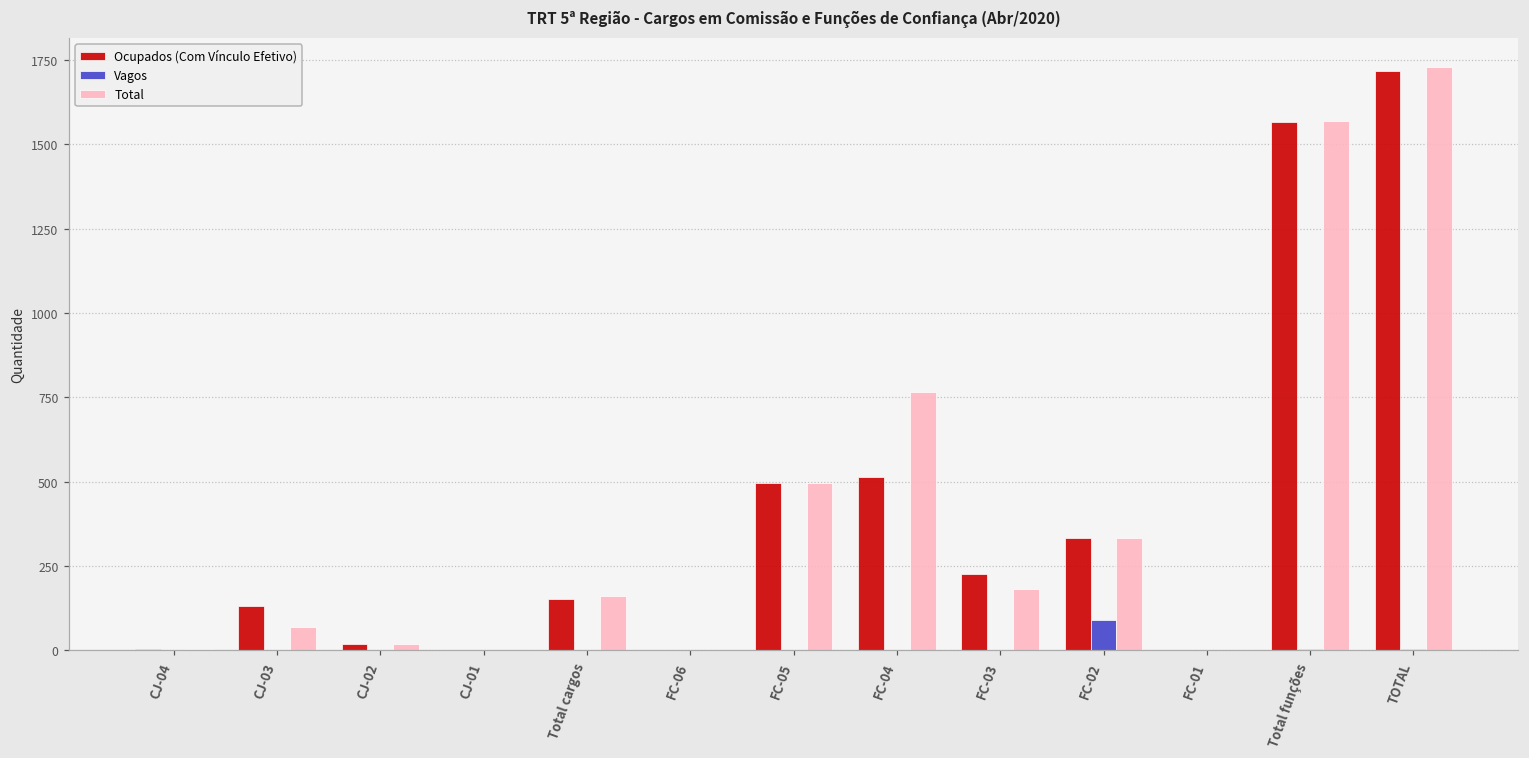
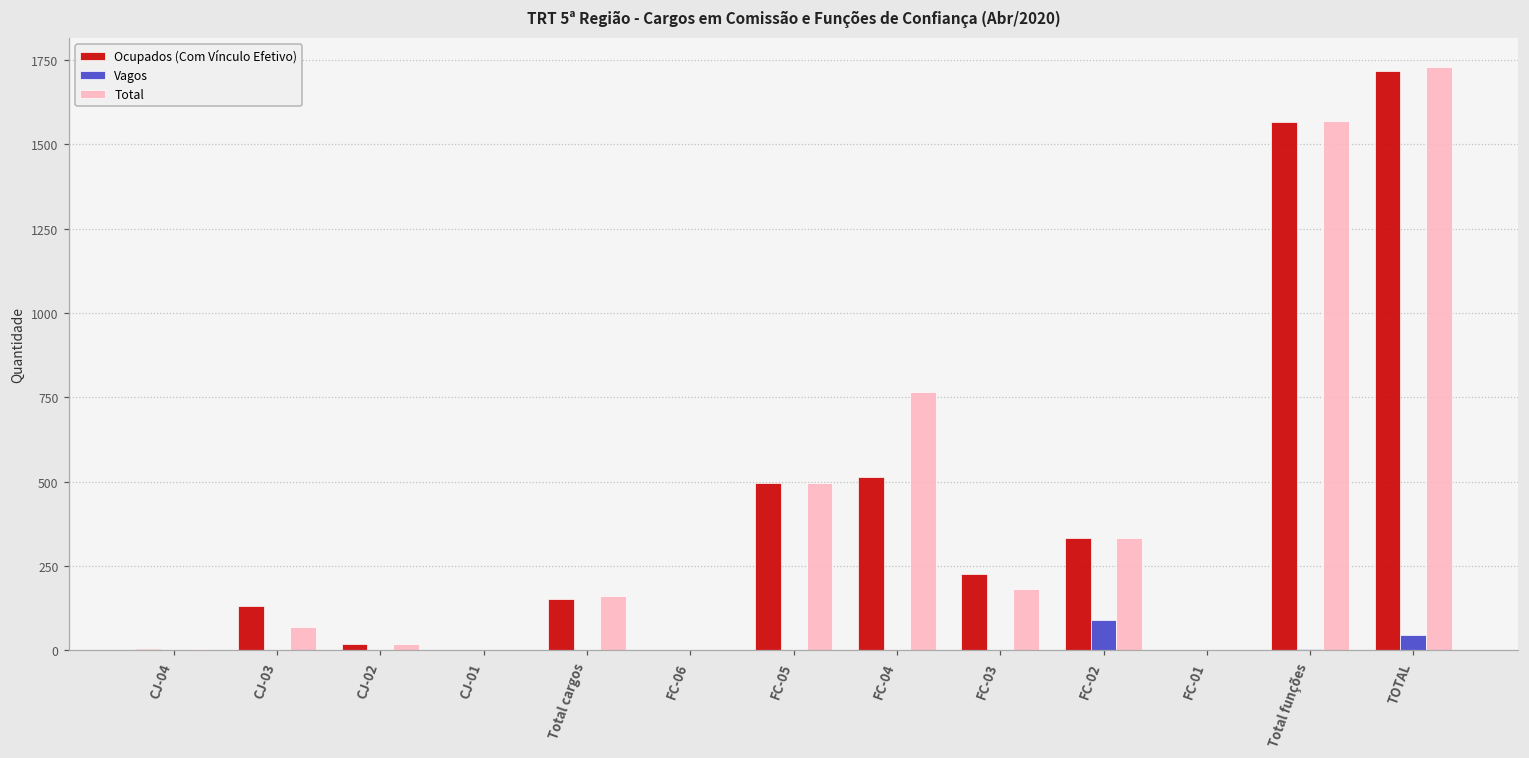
Vagos, TOTAL: 0 -> 40
